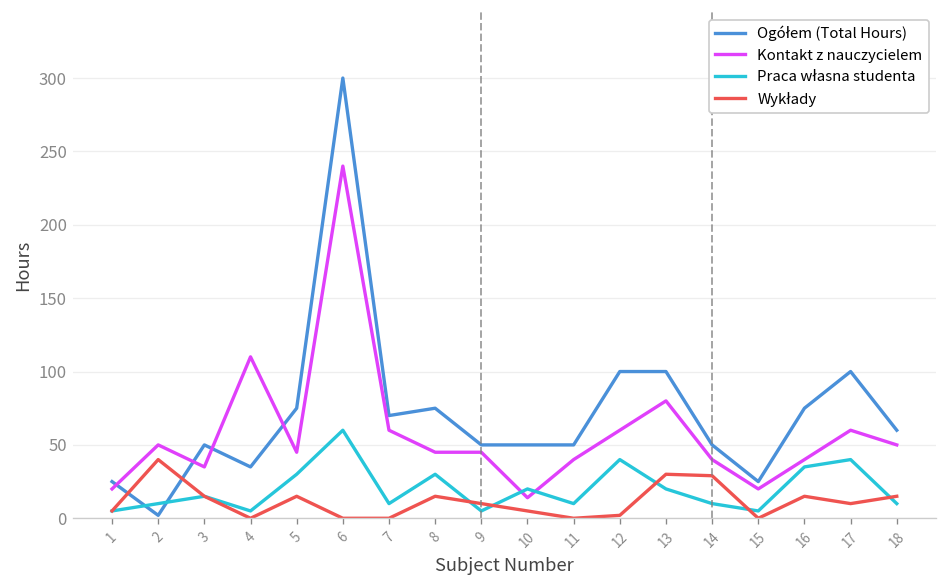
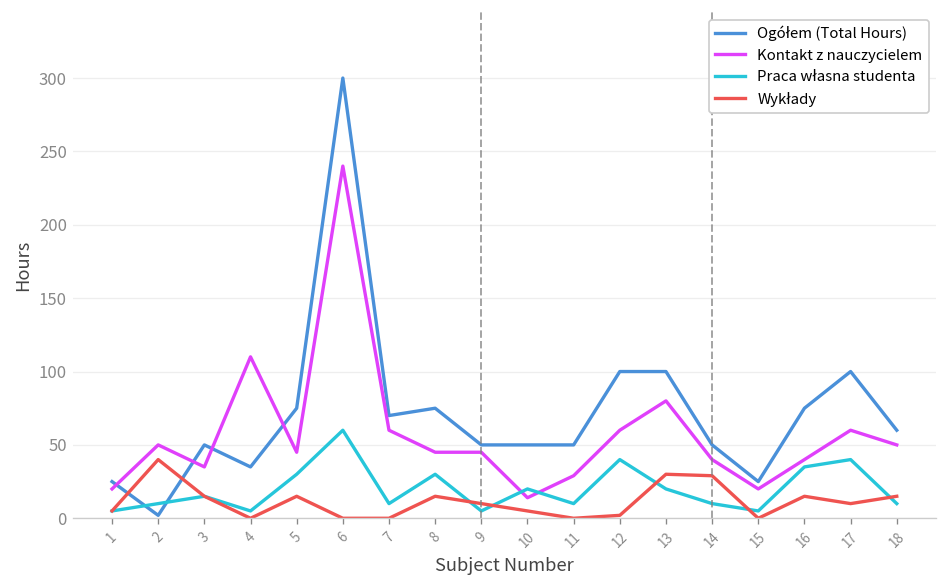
Kontakt z nauczycielem, 11: 40 -> 29
